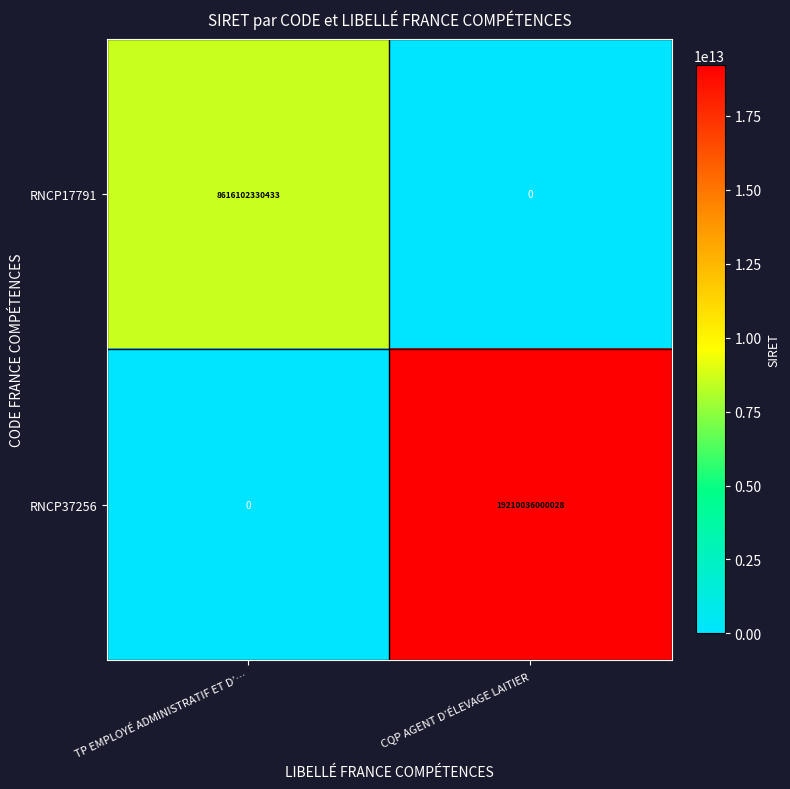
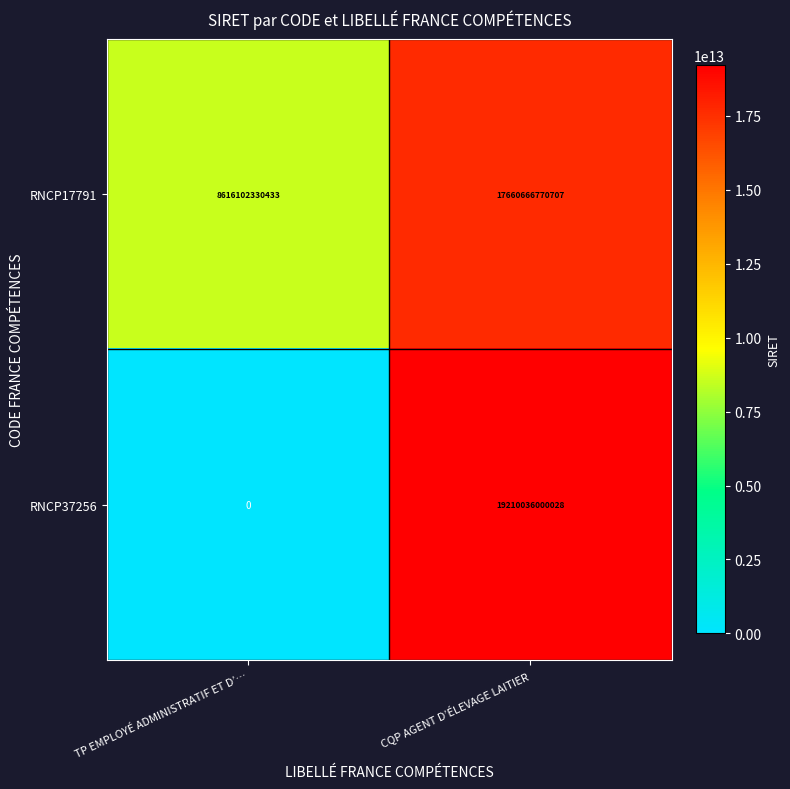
RNCP17791, CQP AGENT D’ÉLEVAGE LAITIER: 0 -> 17660666770707
